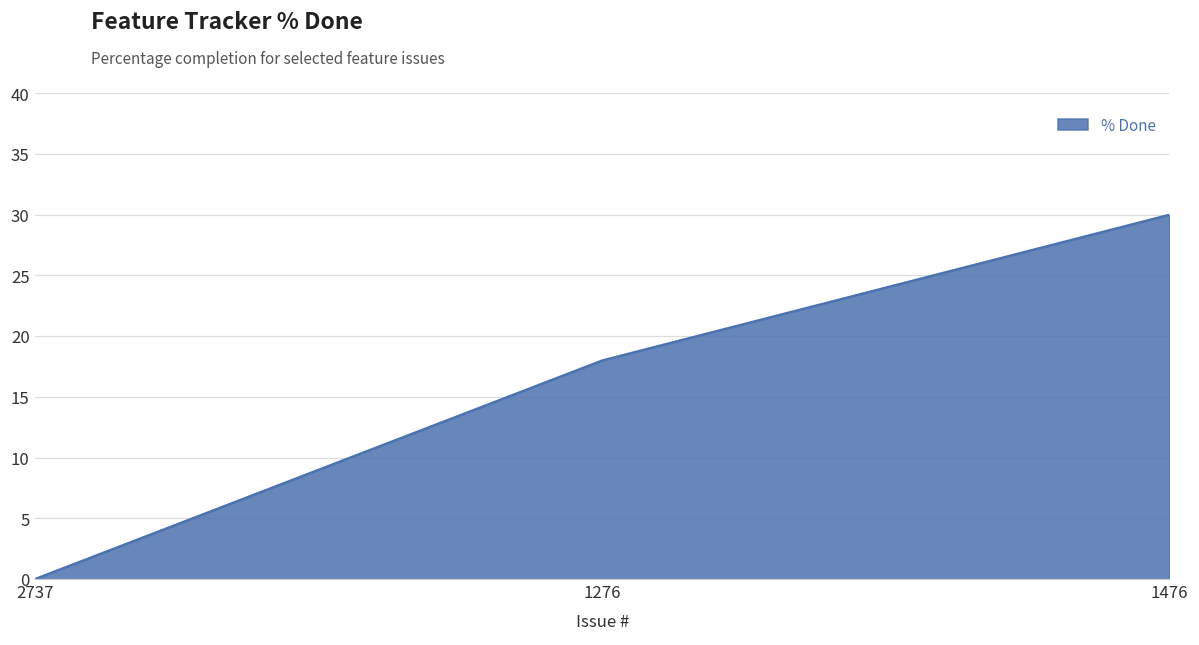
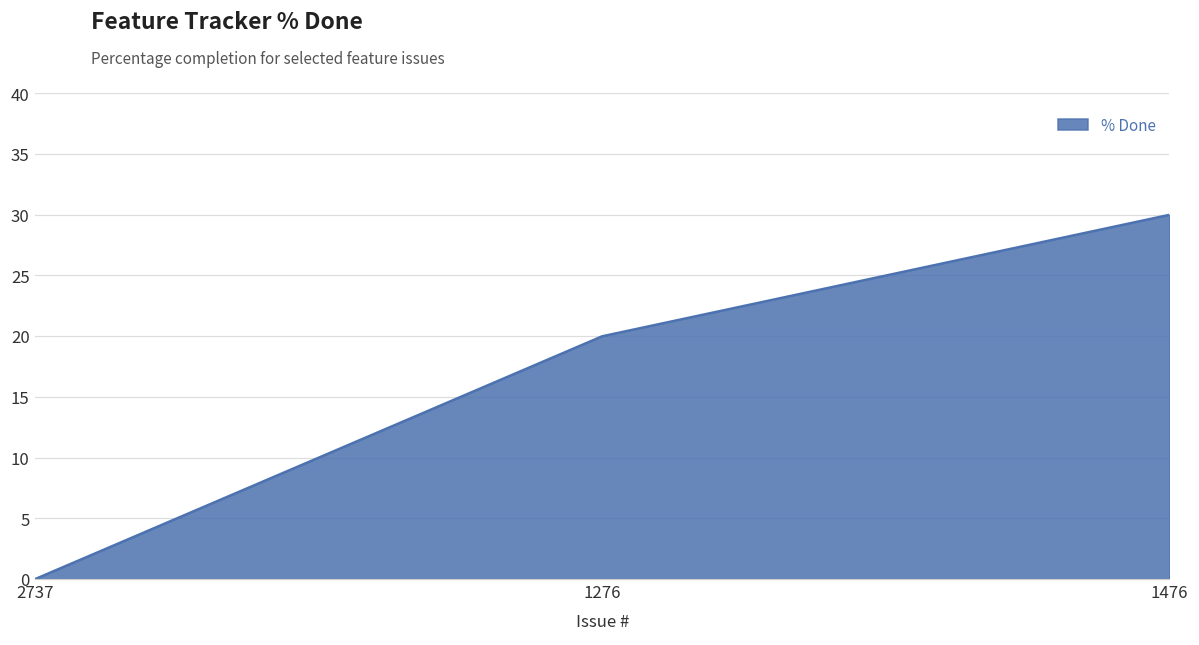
1276: 18 -> 20
